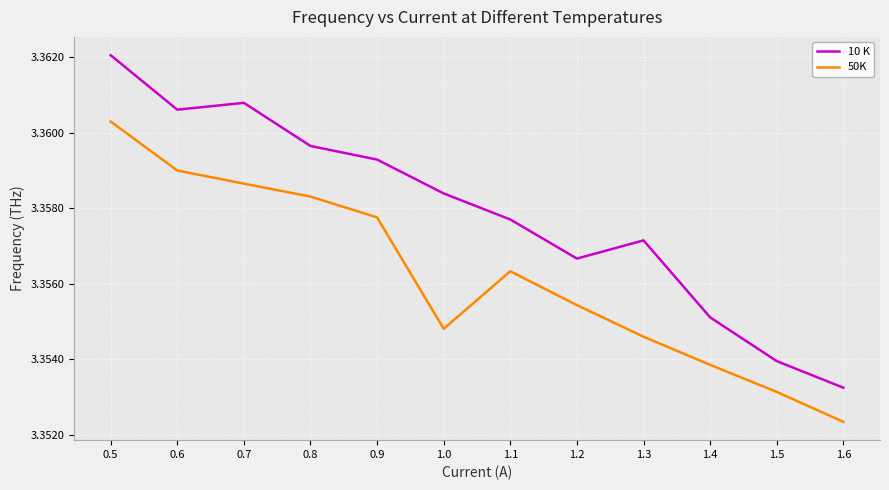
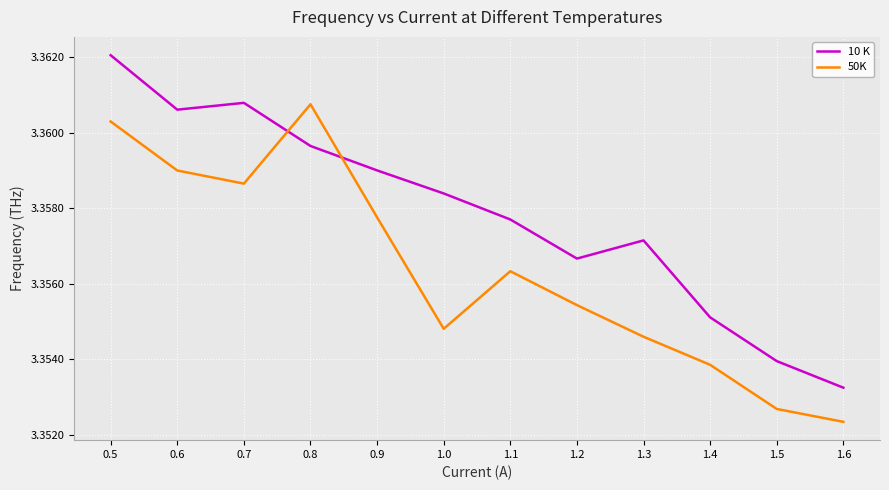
50K, 0.8: 3.3583 -> 3.3608
10 K, 0.9: 3.3593 -> 3.3590
50K, 1.5: 3.3531 -> 3.3527
